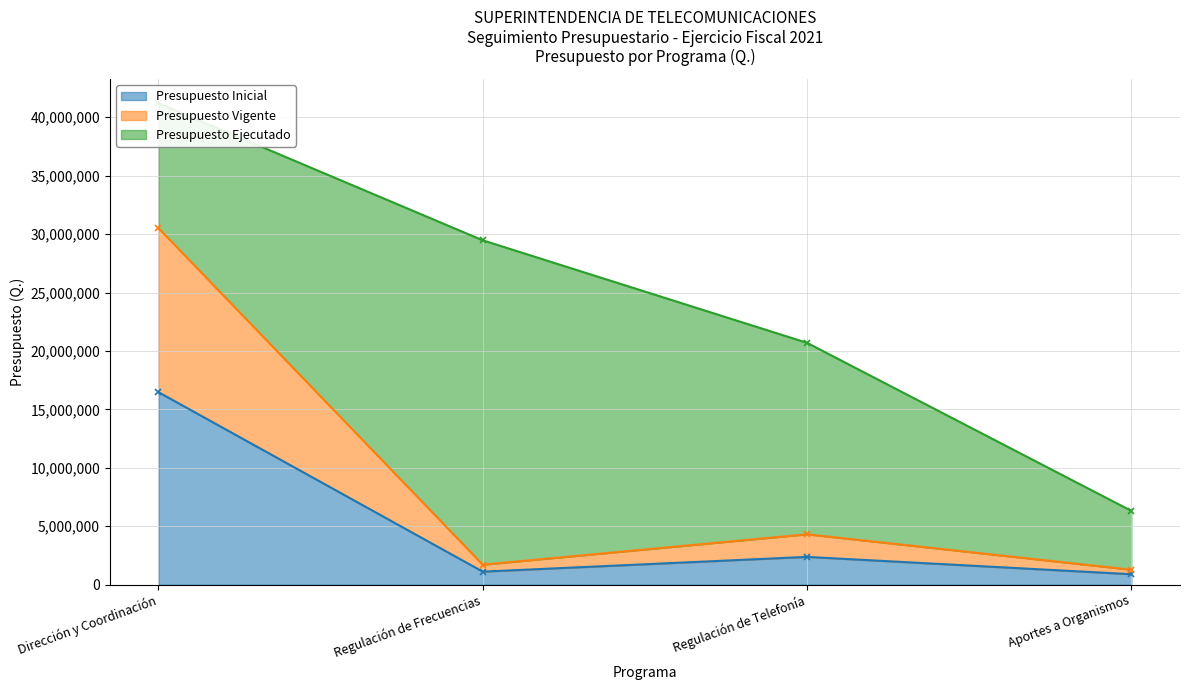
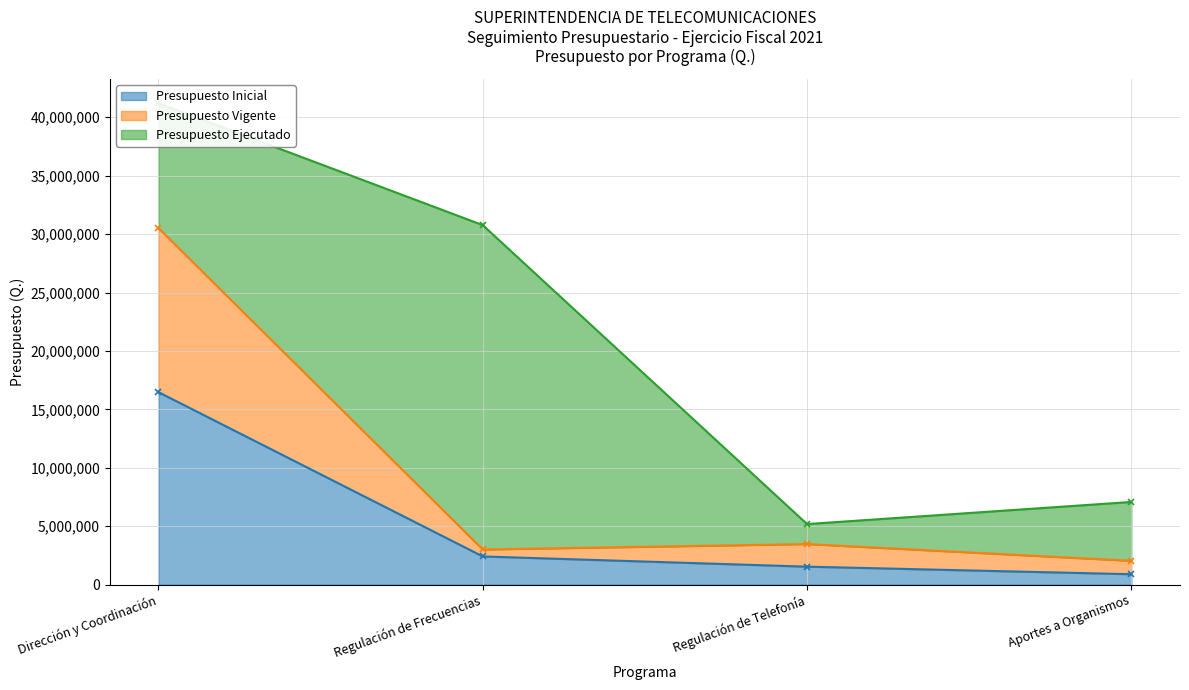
Presupuesto Inicial, Regulación de Frecuencias: 1,100,000 -> 2,400,000
Presupuesto Inicial, Regulación de Telefonía: 2,400,000 -> 1,500,000
Presupuesto Ejecutado, Regulación de Telefonía: 16,400,000 -> 1,700,000
Presupuesto Vigente, Aportes a Organismos: 400,000 -> 1,100,000
